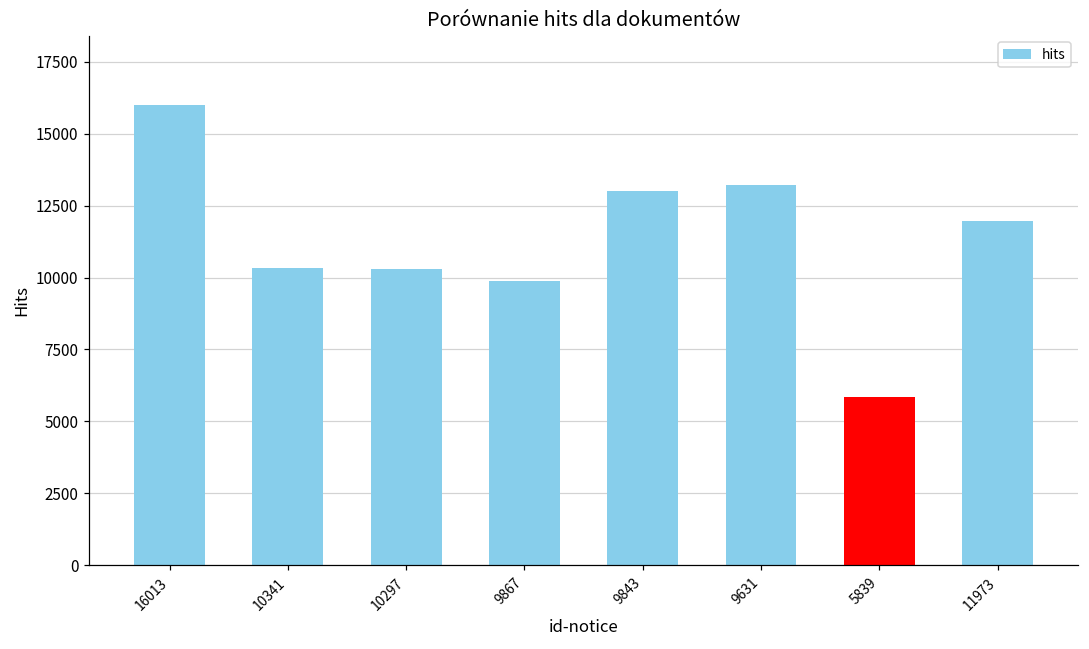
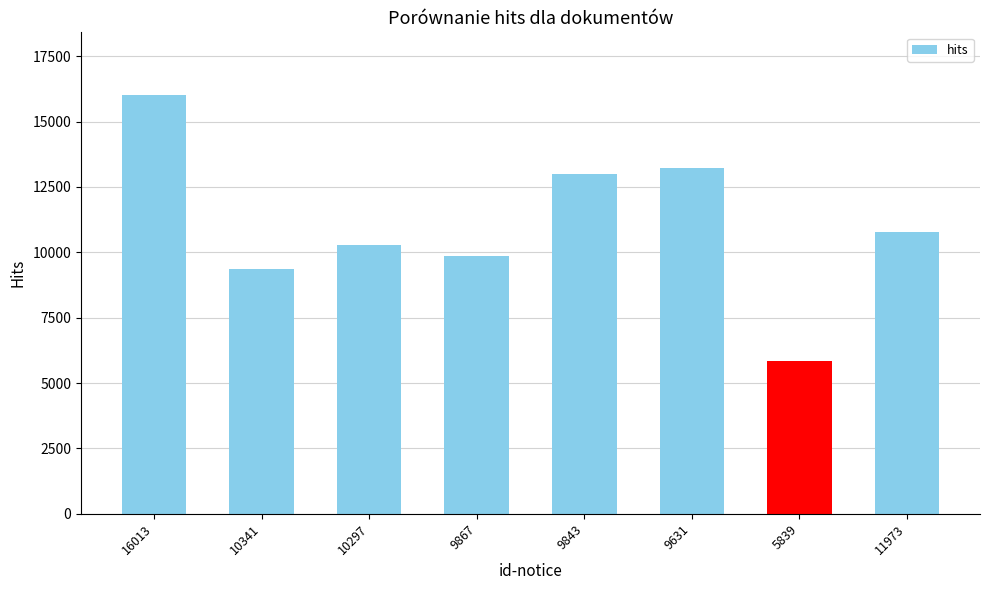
10341: 10300 -> 9400
11973: 12000 -> 10800
